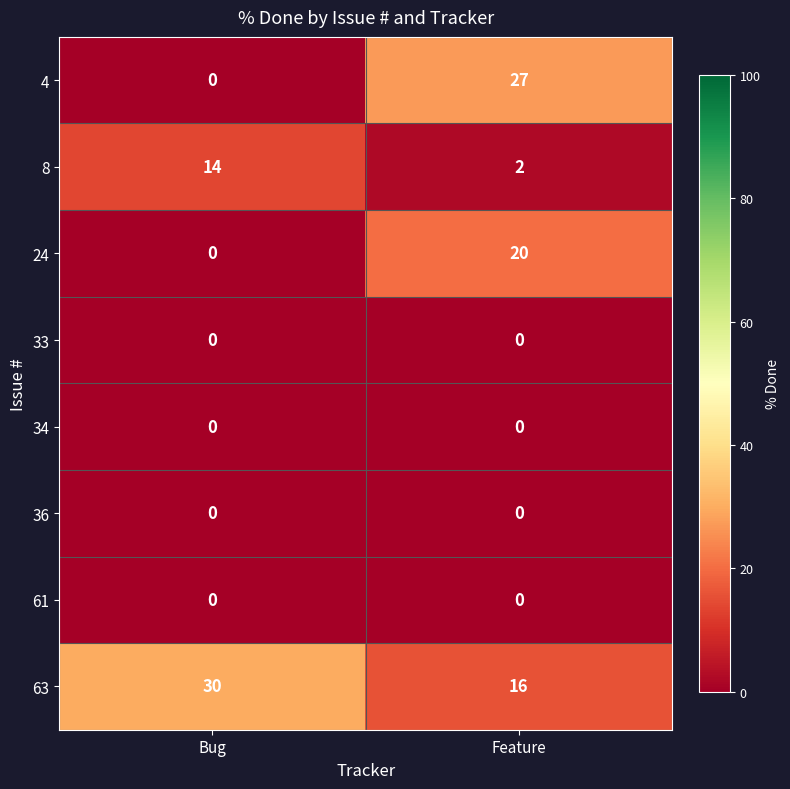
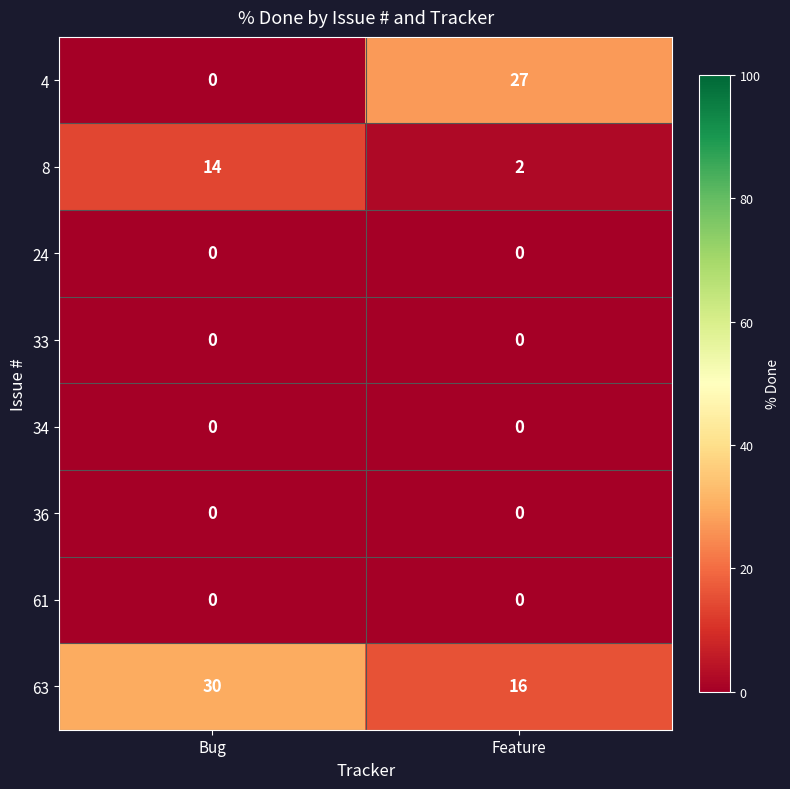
24, Feature: 20 -> 0
